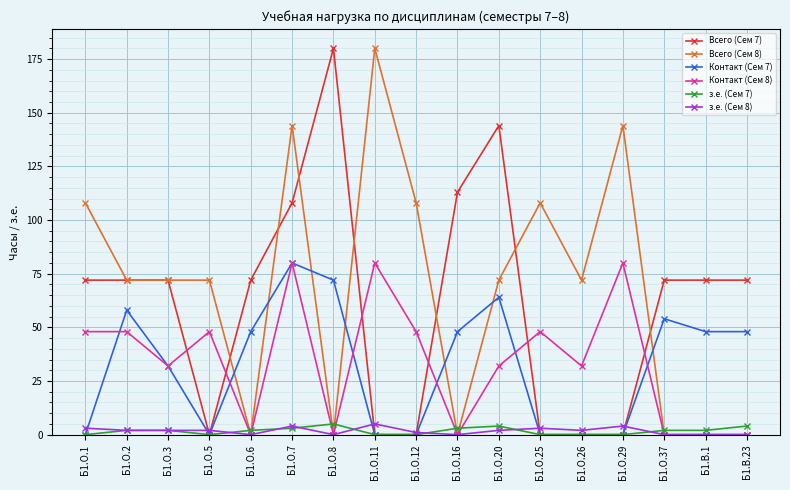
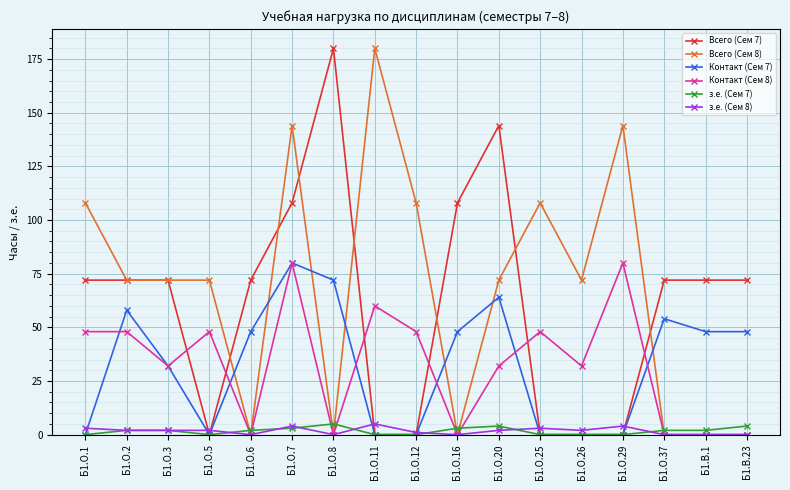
Контакт (Сем 8), Б1.О.11: 80 -> 60
Всего (Сем 7), Б1.О.16: 113 -> 108
